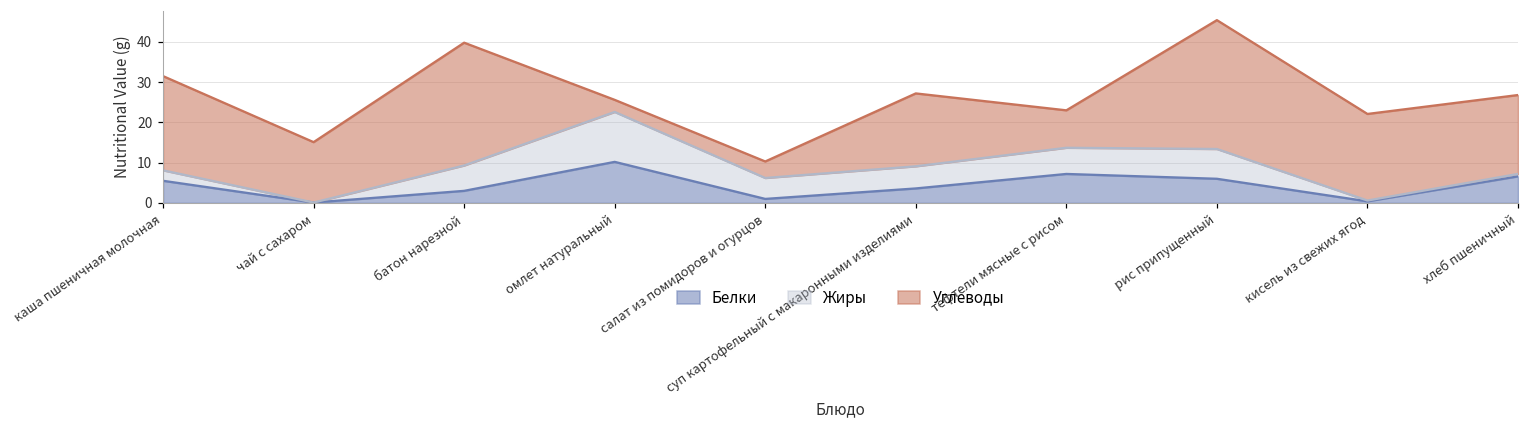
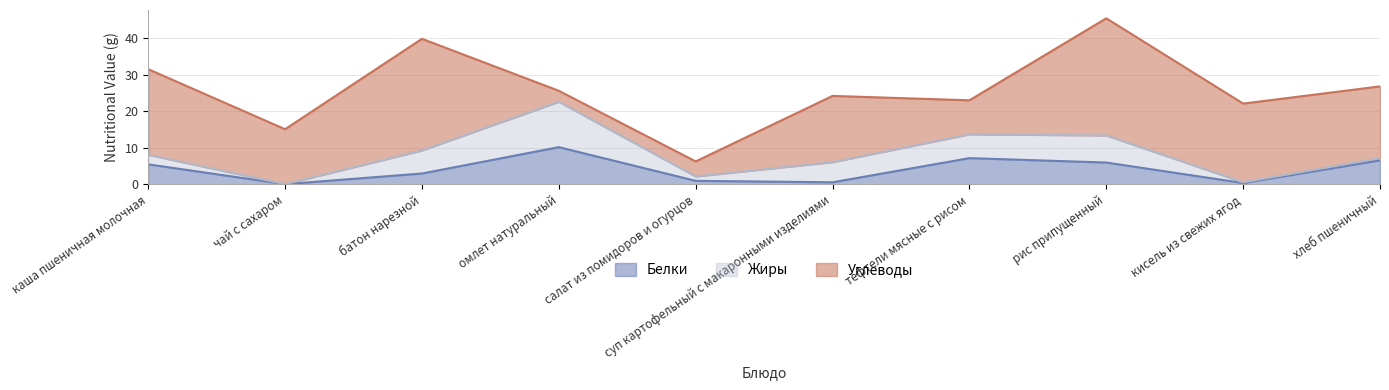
Жиры, салат из помидоров и огурцов: 5 -> 1
Белки, суп картофельный с макаронными изделиями: 4 -> 1
